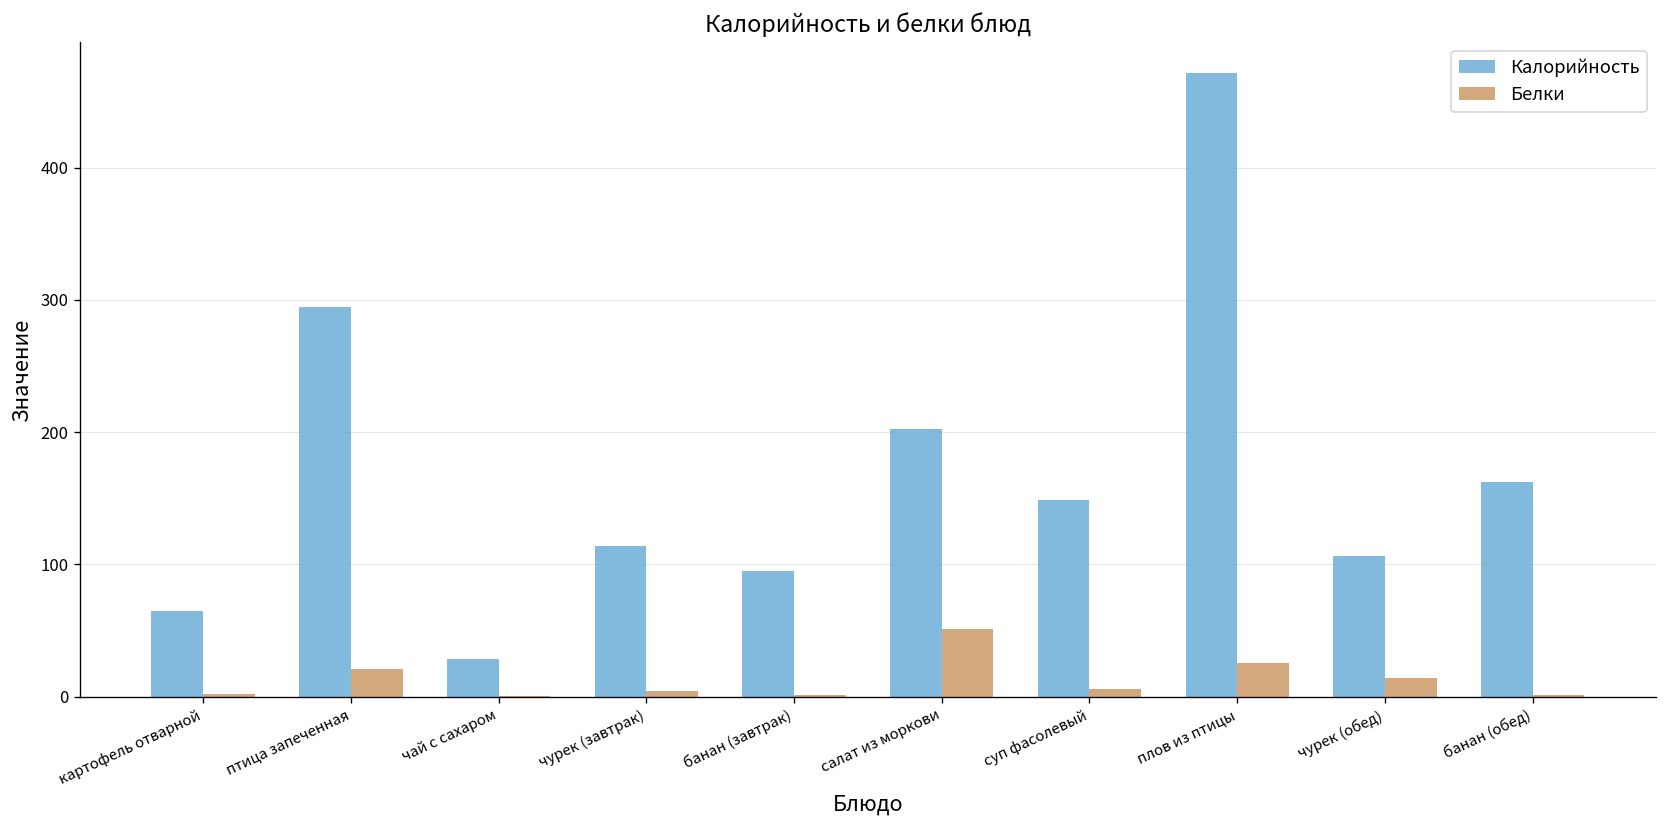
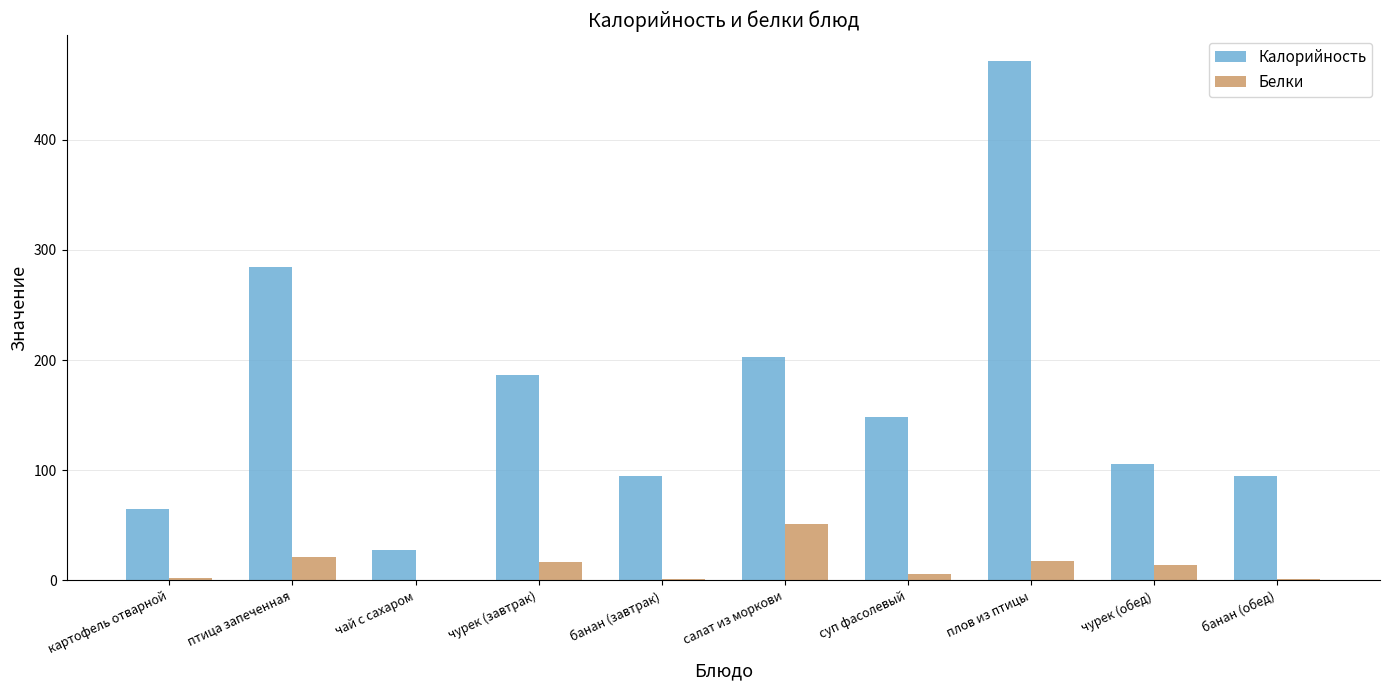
Калорийность, птица запеченная: 295 -> 284
Калорийность, чурек (завтрак): 114 -> 187
Белки, чурек (завтрак): 4 -> 17
Белки, плов из птицы: 25 -> 18
Калорийность, банан (обед): 163 -> 95
